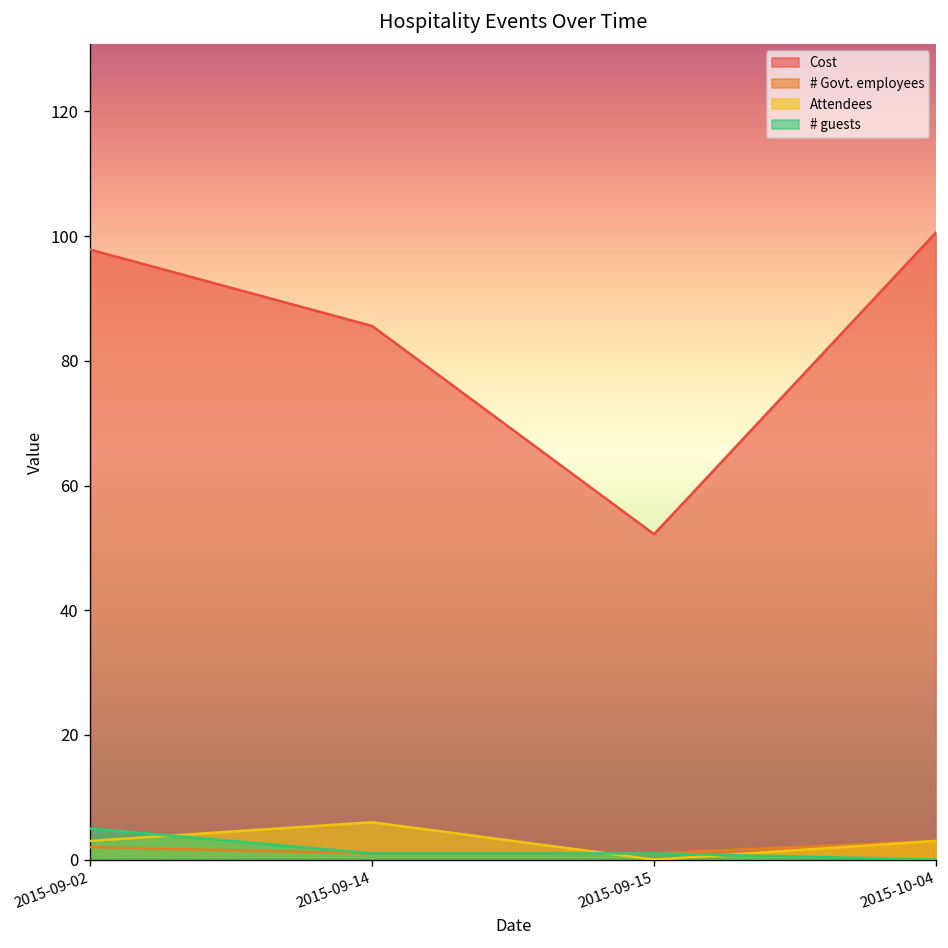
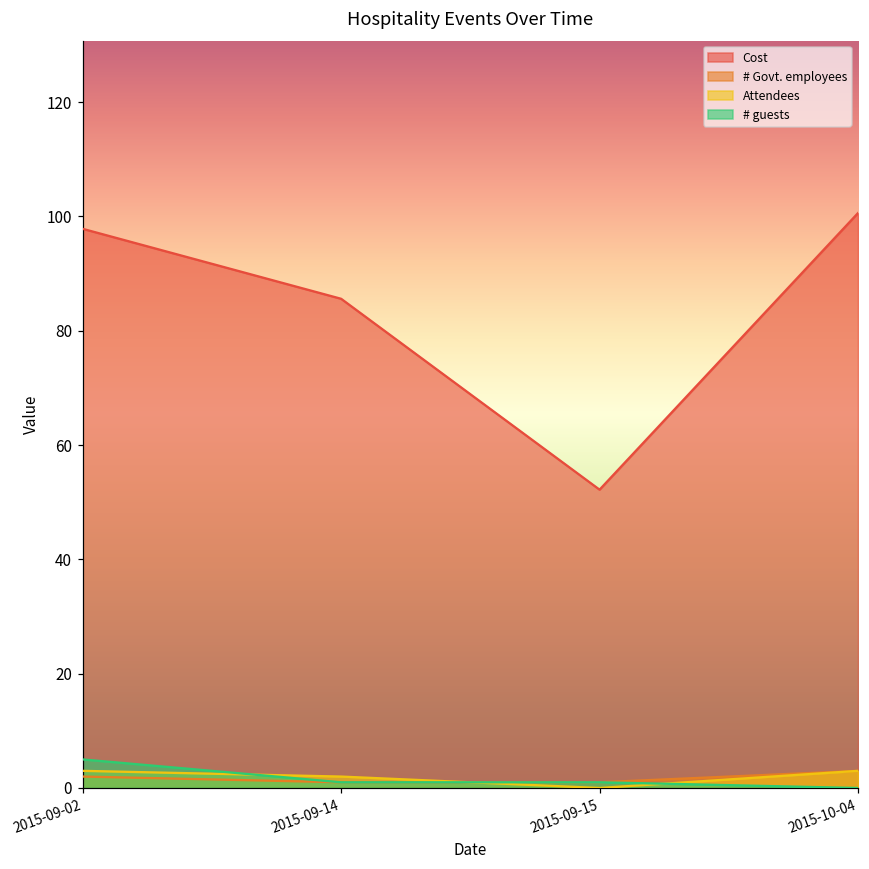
Attendees, 2015-09-14: 6 -> 2
